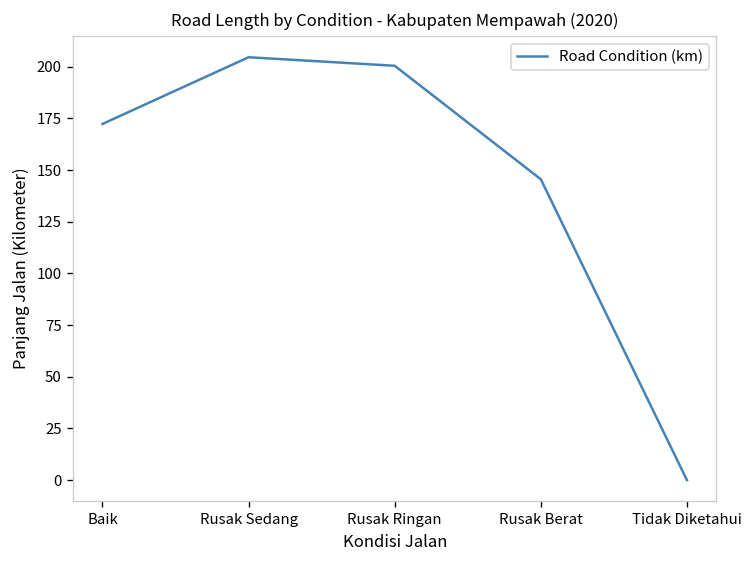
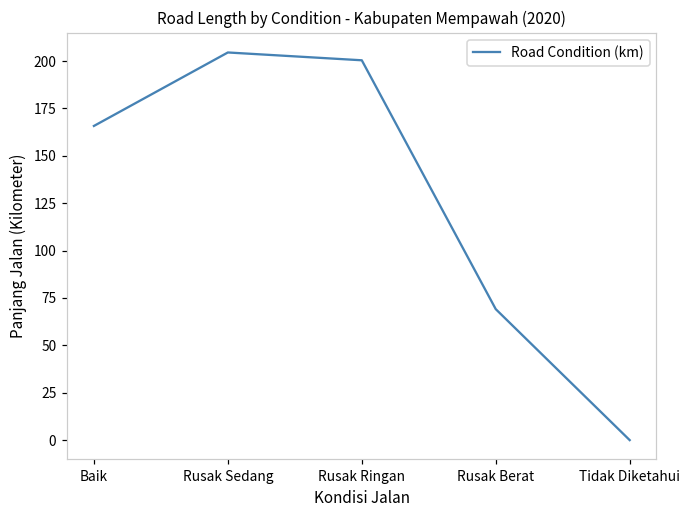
Baik: 172 -> 166
Rusak Berat: 146 -> 69
